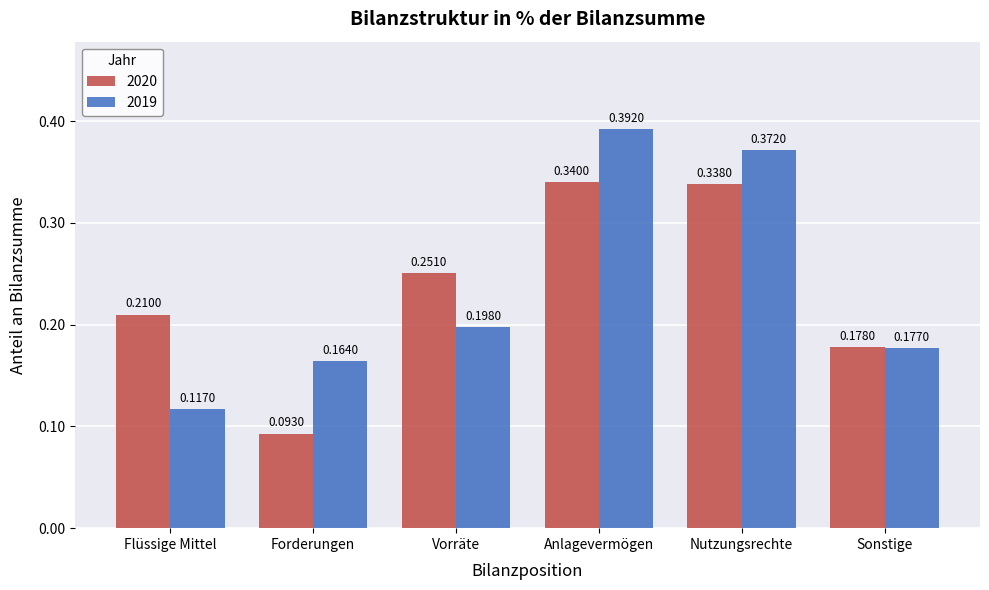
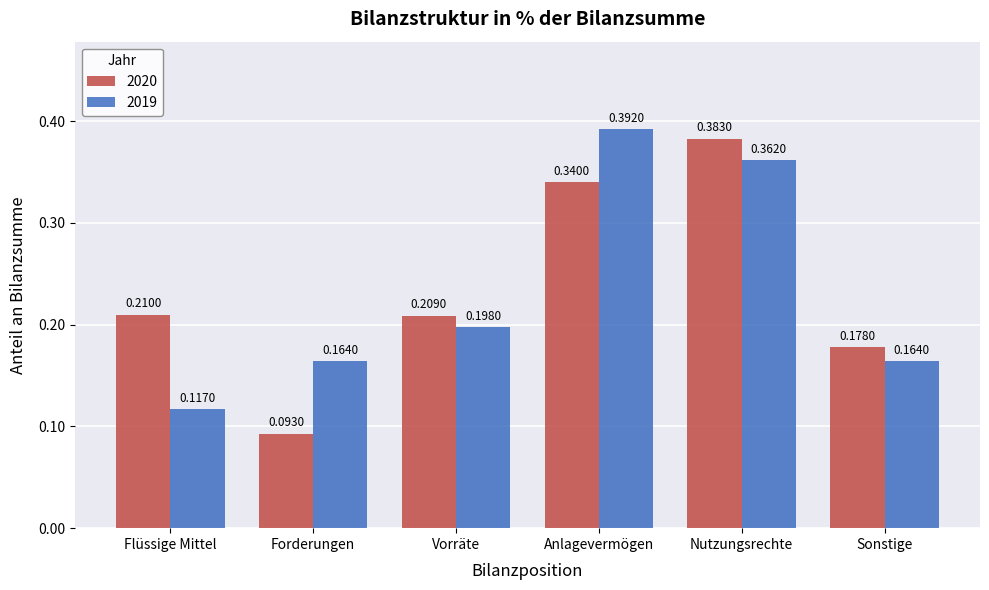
2020, Vorräte: 0.2510 -> 0.2090
2020, Nutzungsrechte: 0.3380 -> 0.3830
2019, Nutzungsrechte: 0.3720 -> 0.3620
2019, Sonstige: 0.1770 -> 0.1640
